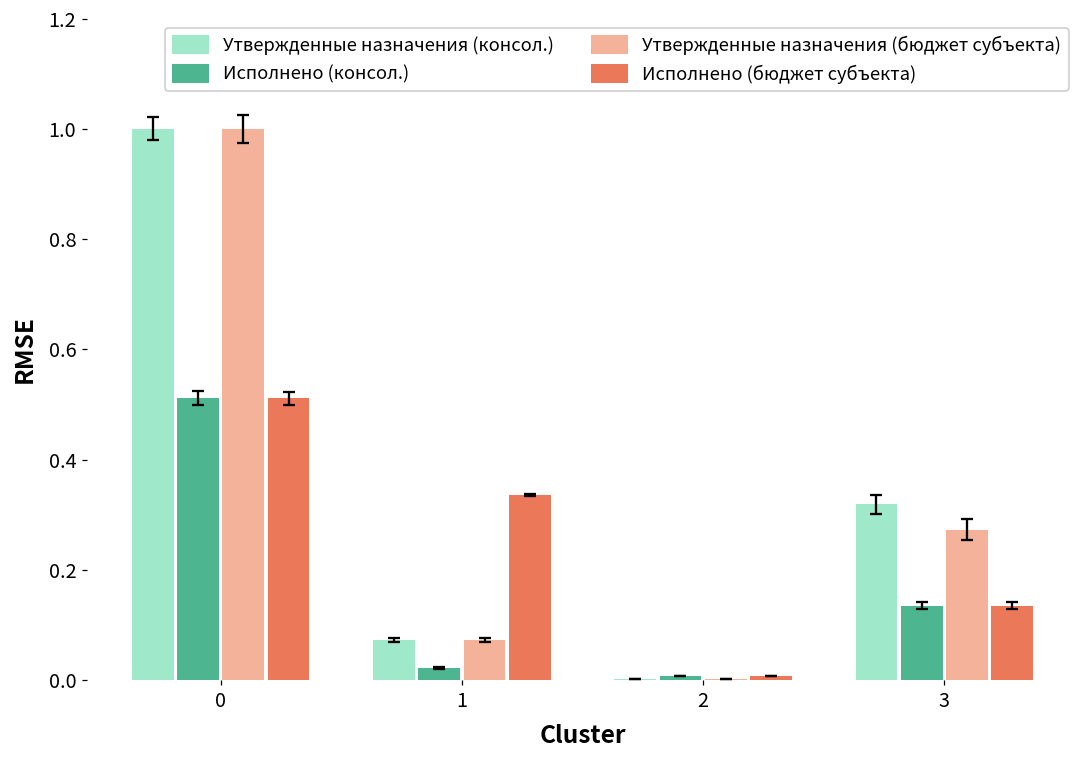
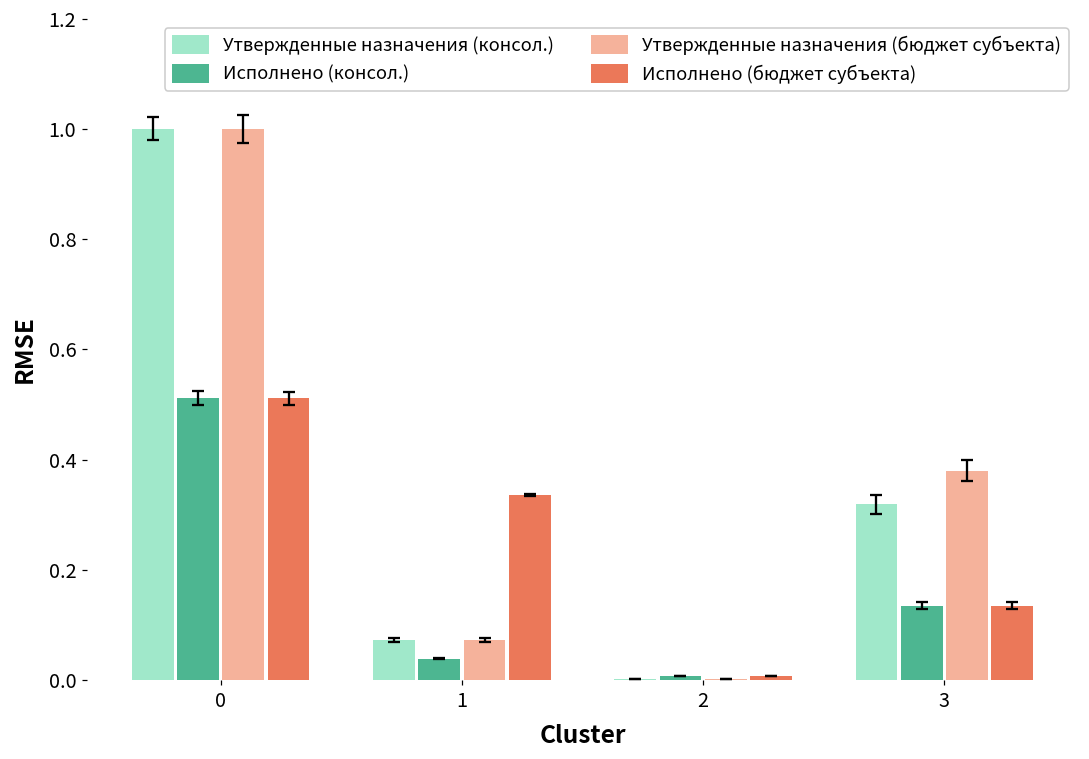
Исполнено (консол.), 1: 0.02 -> 0.04
Утвержденные назначения (бюджет субъекта), 3: 0.27 -> 0.38
